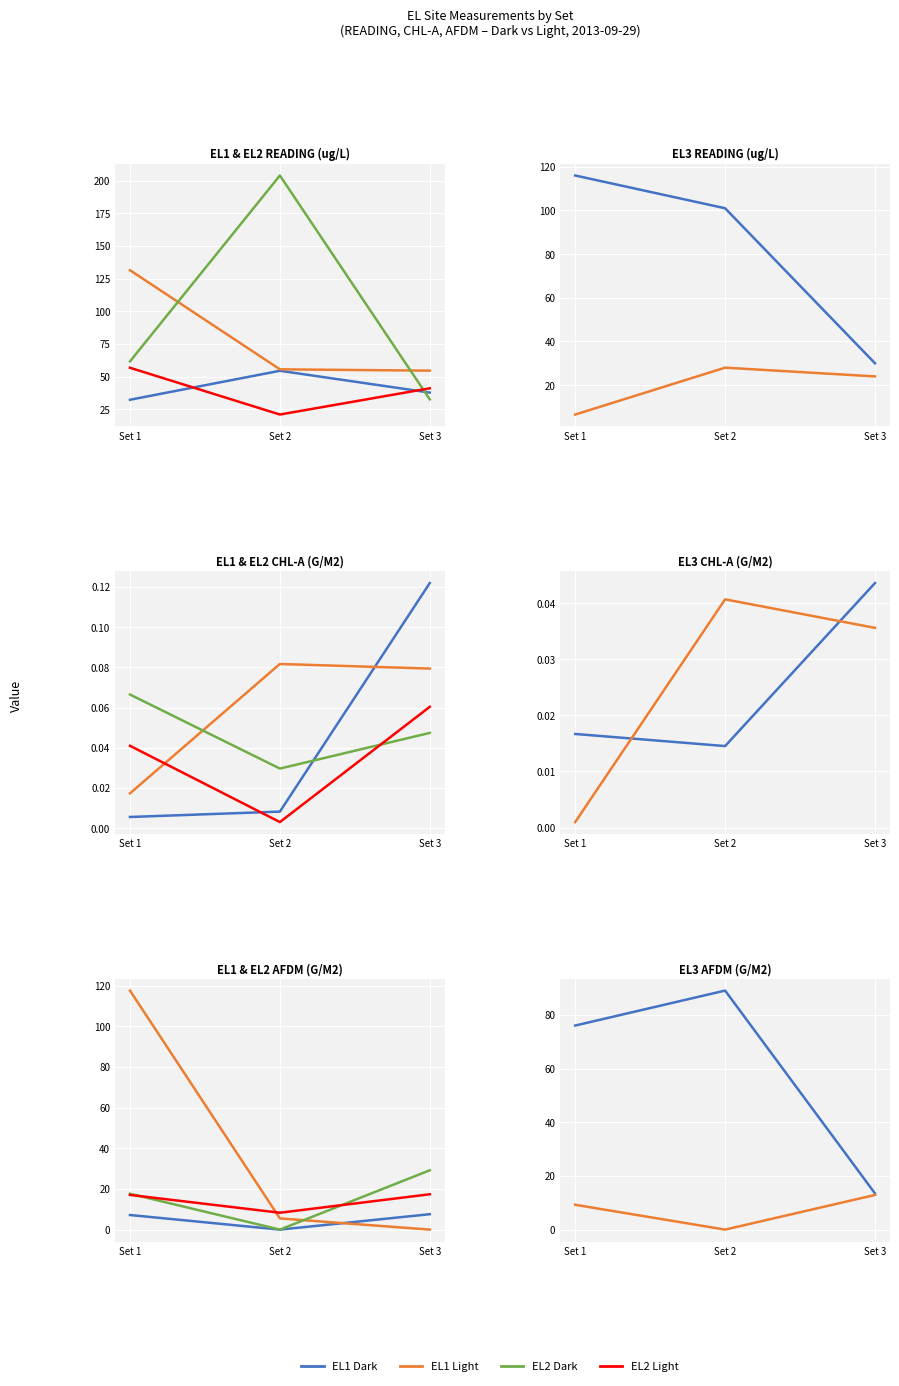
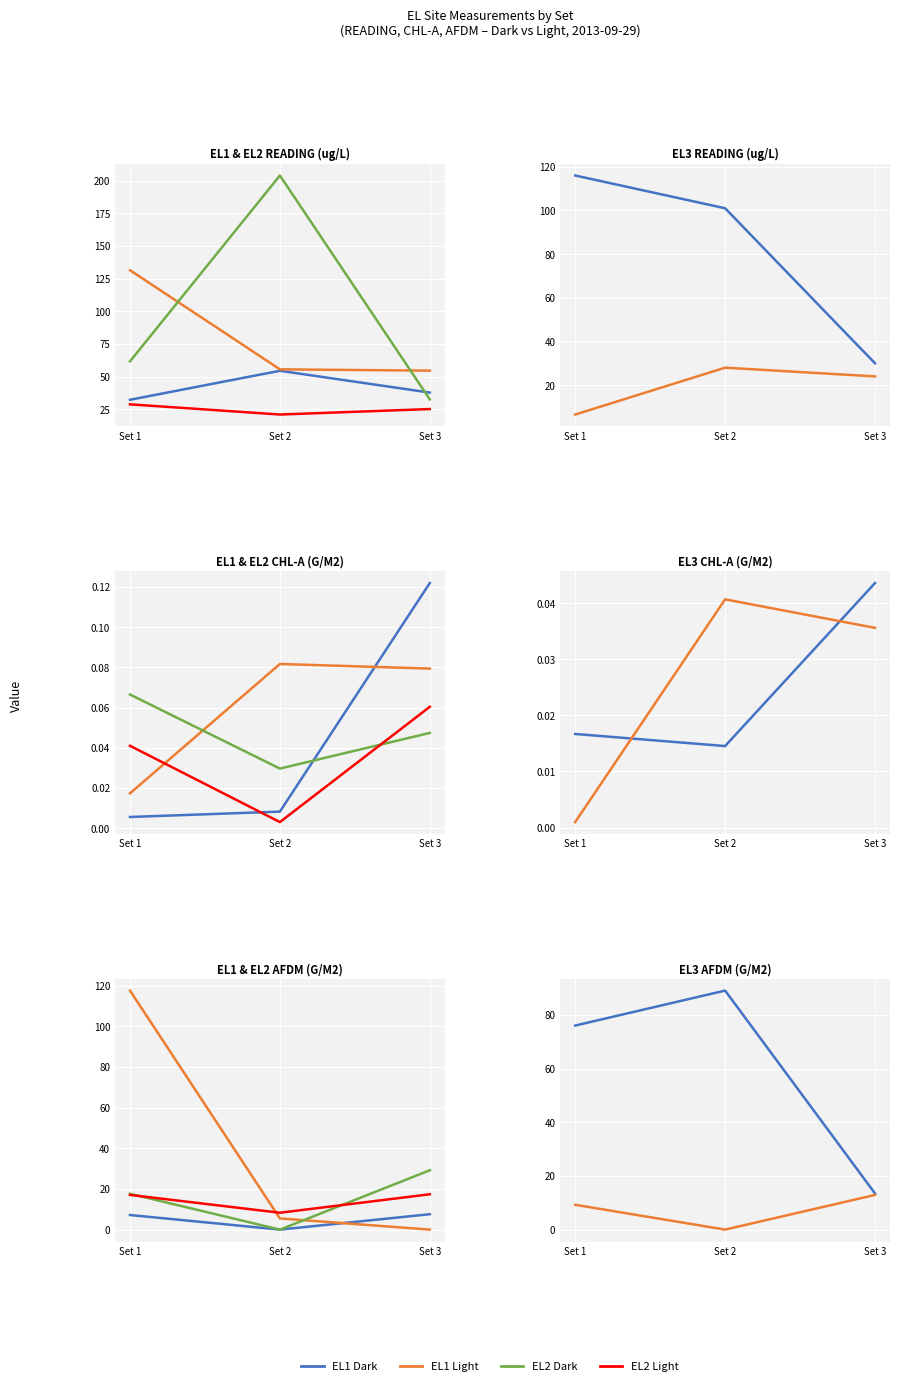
EL1 & EL2 READING (ug/L), EL2 Light, Set 1: 57 -> 29
EL1 & EL2 READING (ug/L), EL2 Light, Set 3: 41 -> 25
